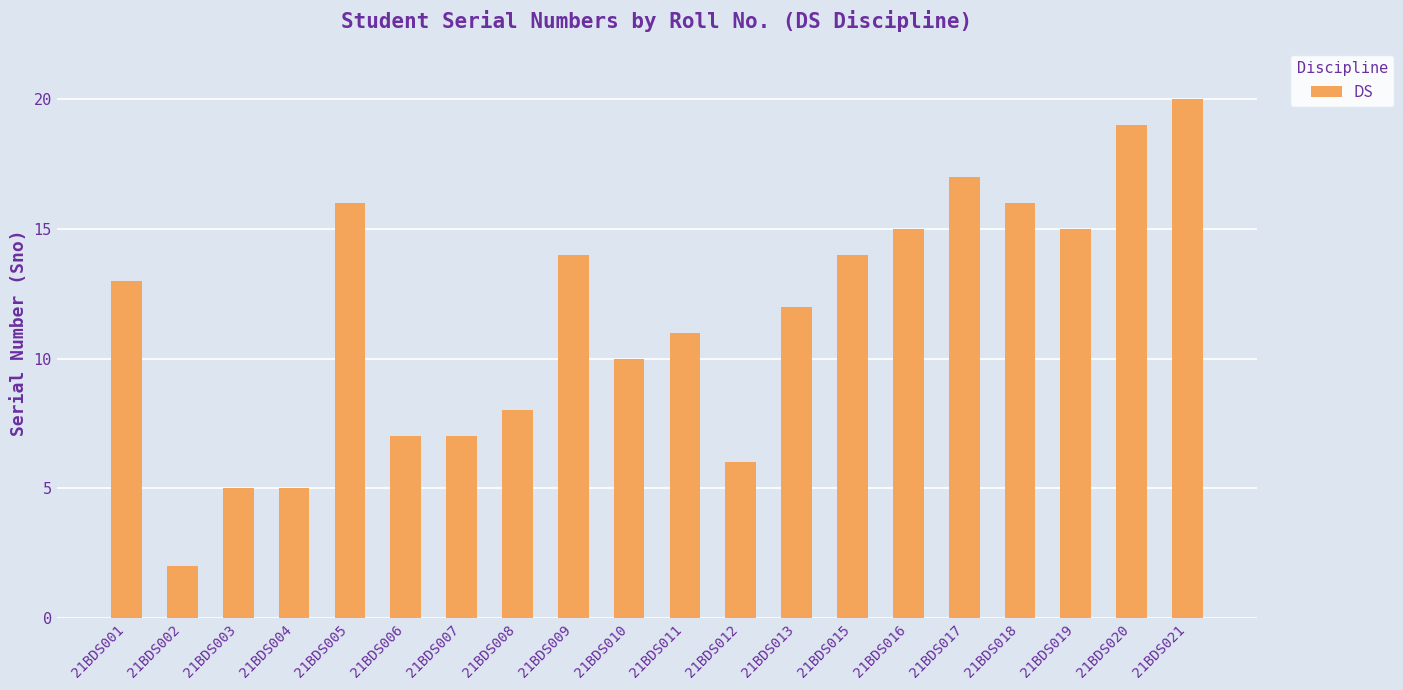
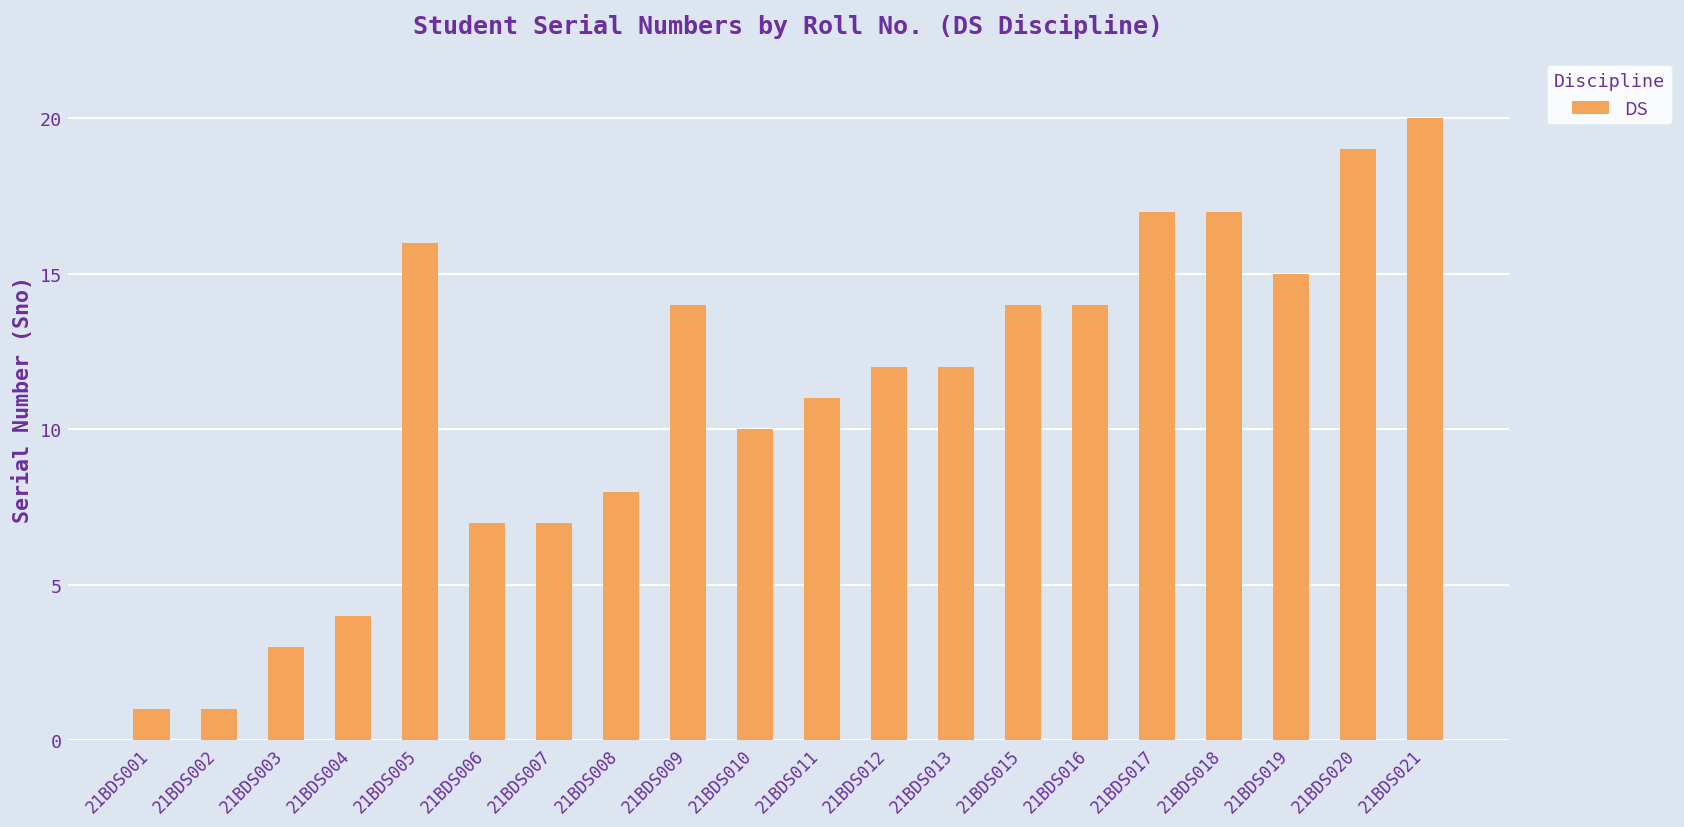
21BDS001: 13 -> 1
21BDS002: 2 -> 1
21BDS003: 5 -> 3
21BDS004: 5 -> 4
21BDS012: 6 -> 12
21BDS016: 15 -> 14
21BDS018: 16 -> 17
